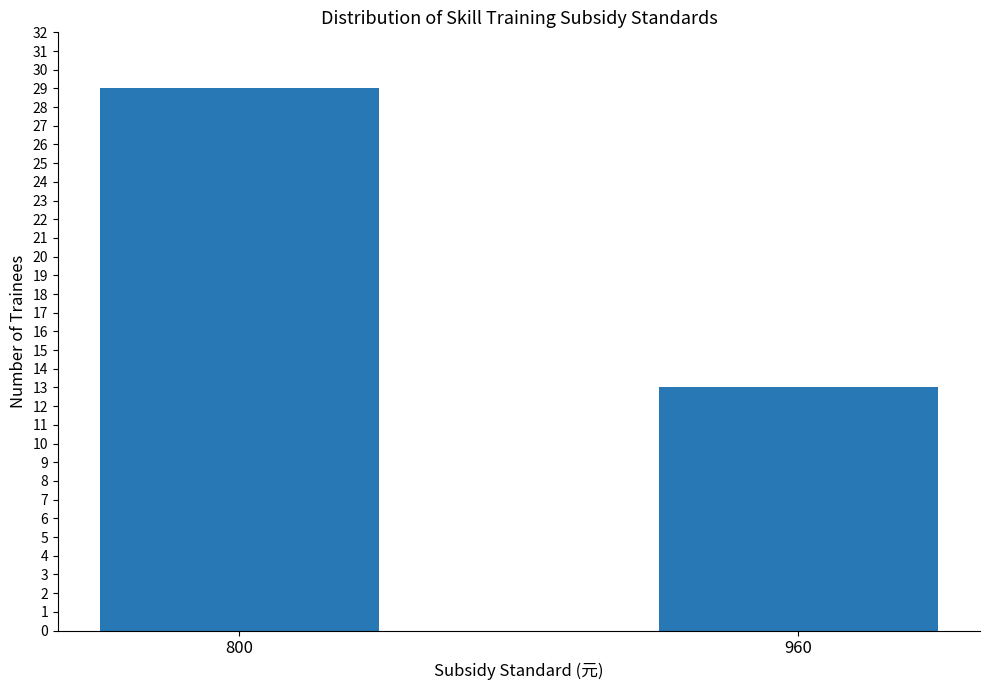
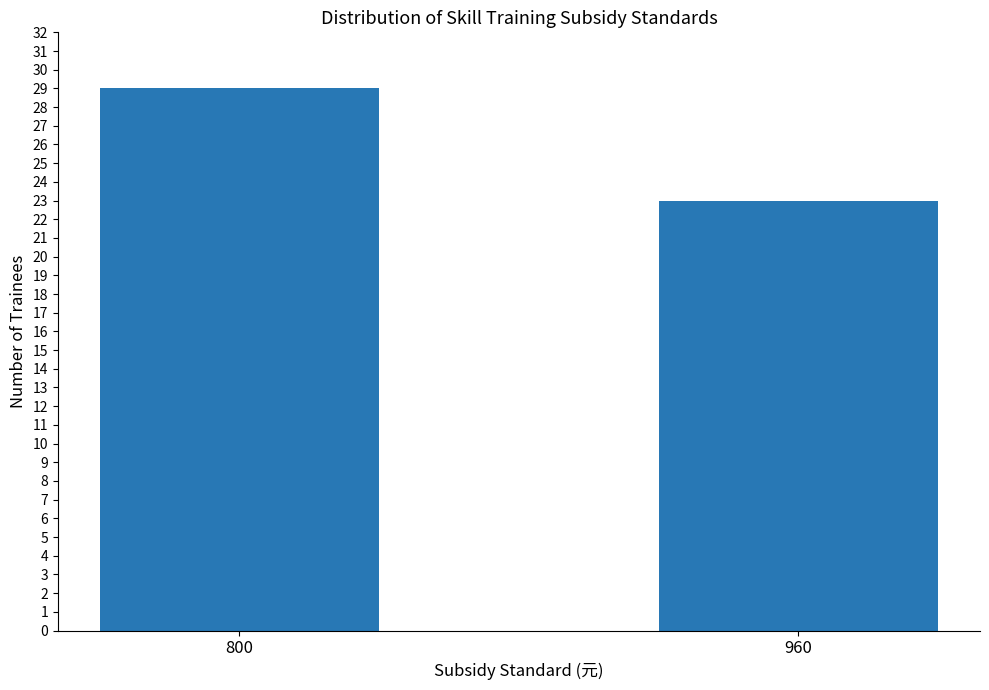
960: 13 -> 23
